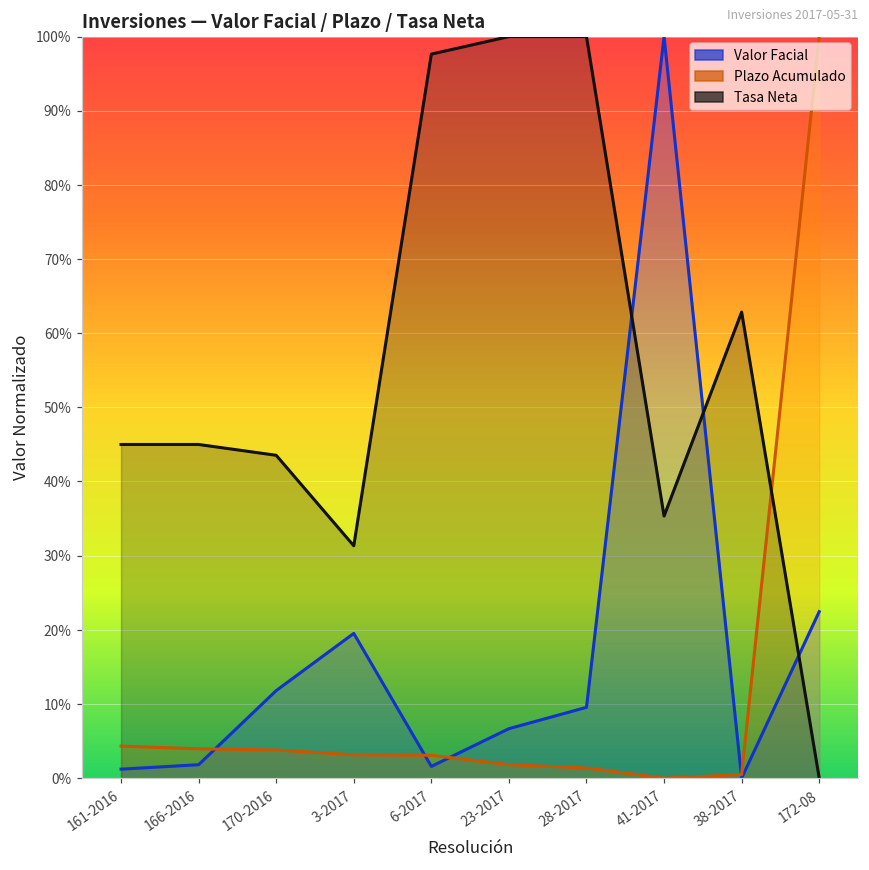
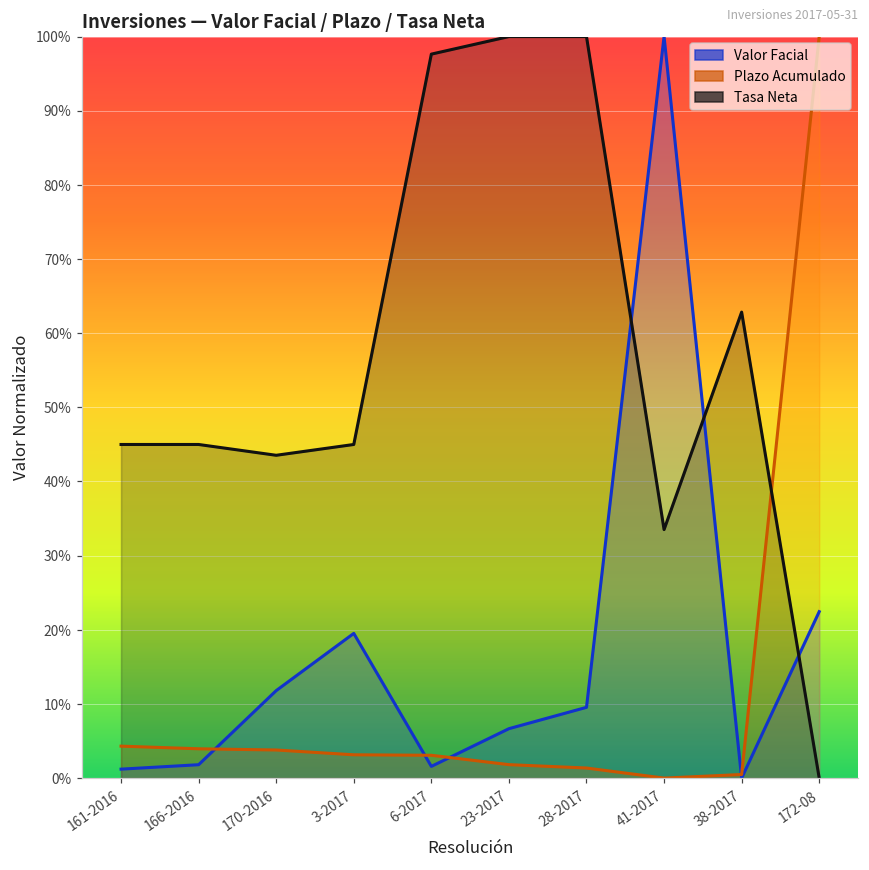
Tasa Neta, 3-2017: 31% -> 45%
Tasa Neta, 41-2017: 35% -> 34%
